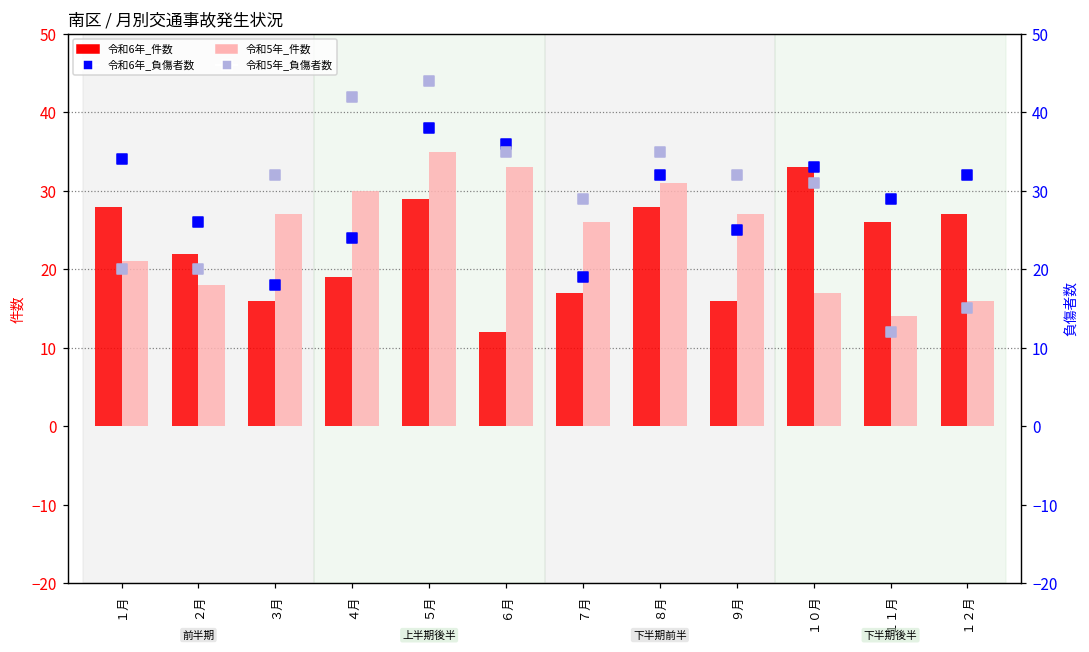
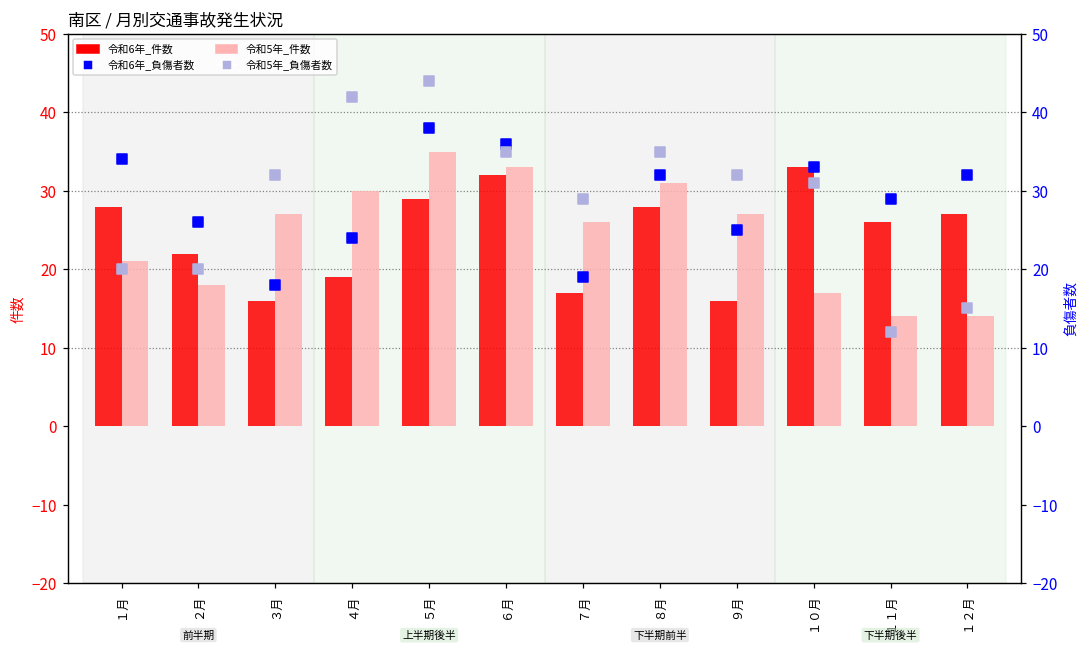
令和6年_件数, ６月: 12 -> 32
令和5年_件数, １２月: 16 -> 14
